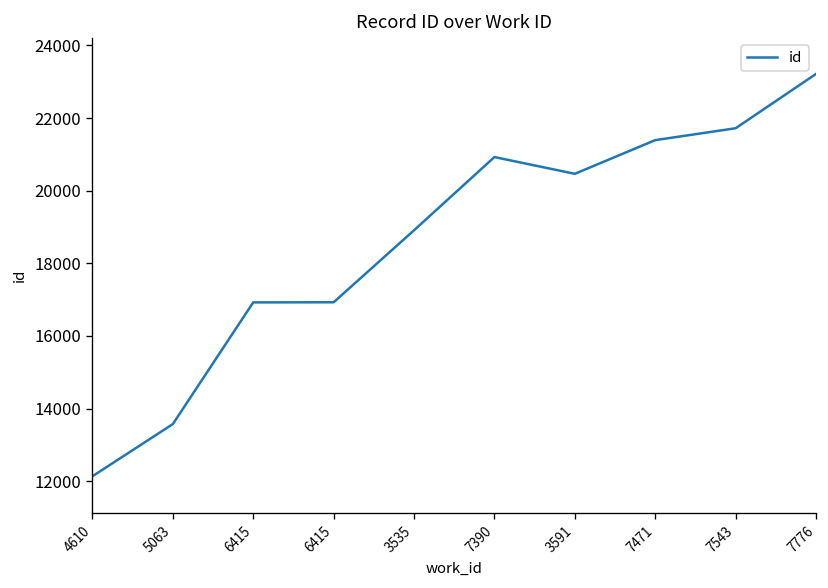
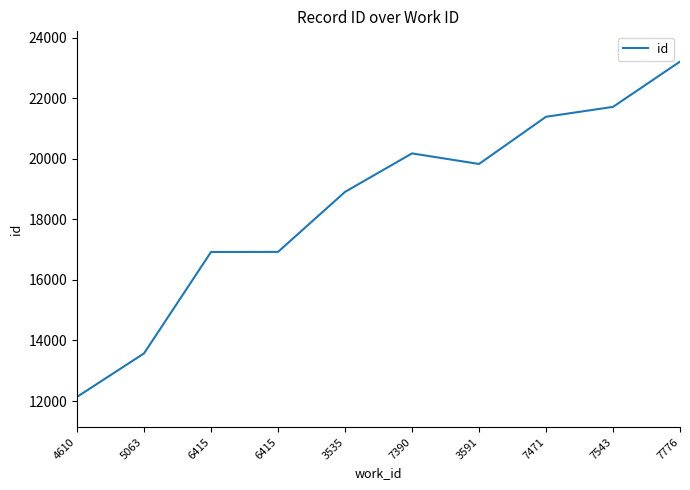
7390: 20900 -> 20200
3591: 20500 -> 19800
